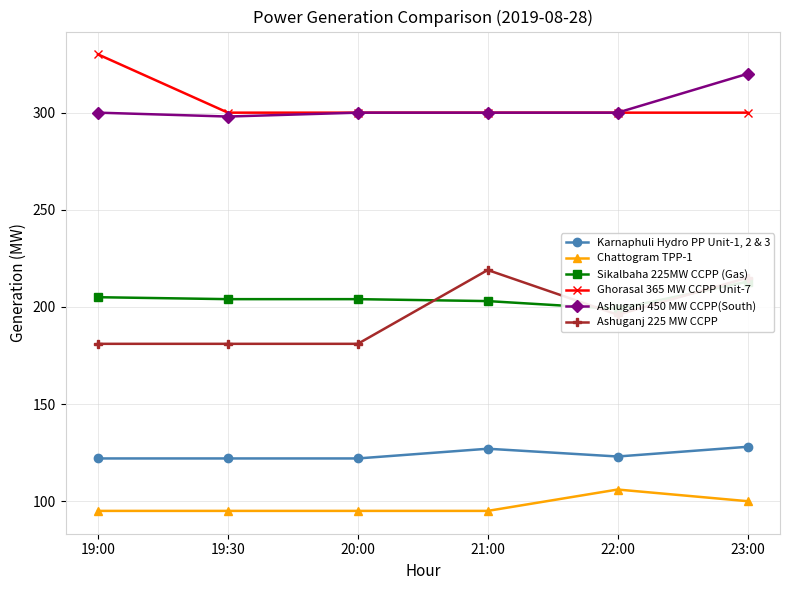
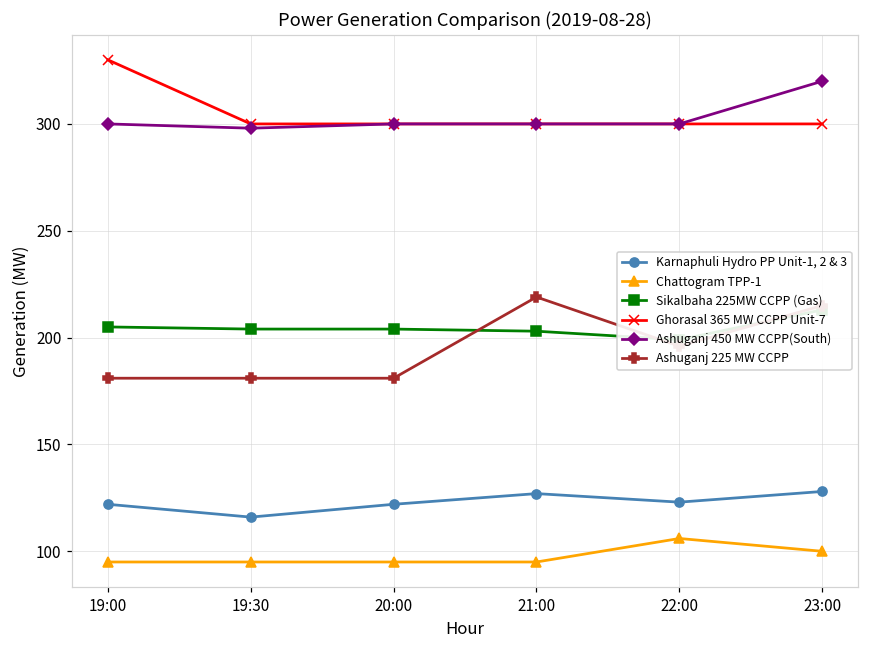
Karnaphuli Hydro PP Unit-1, 2 & 3, 19:30: 122 -> 116
